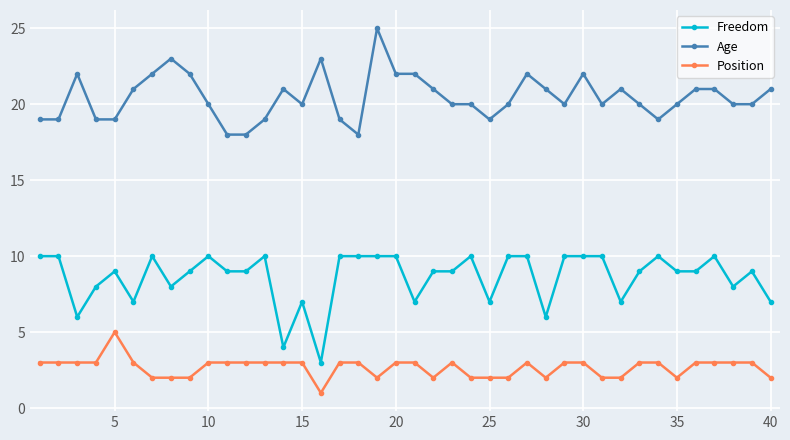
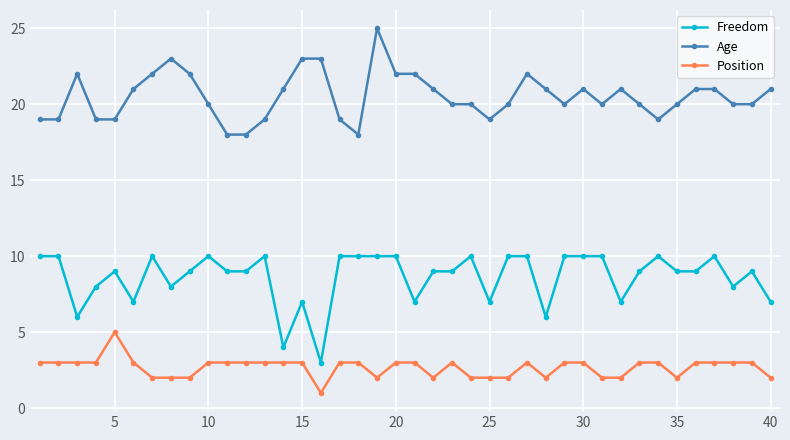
Age, 15: 20 -> 23
Age, 30: 22 -> 21
